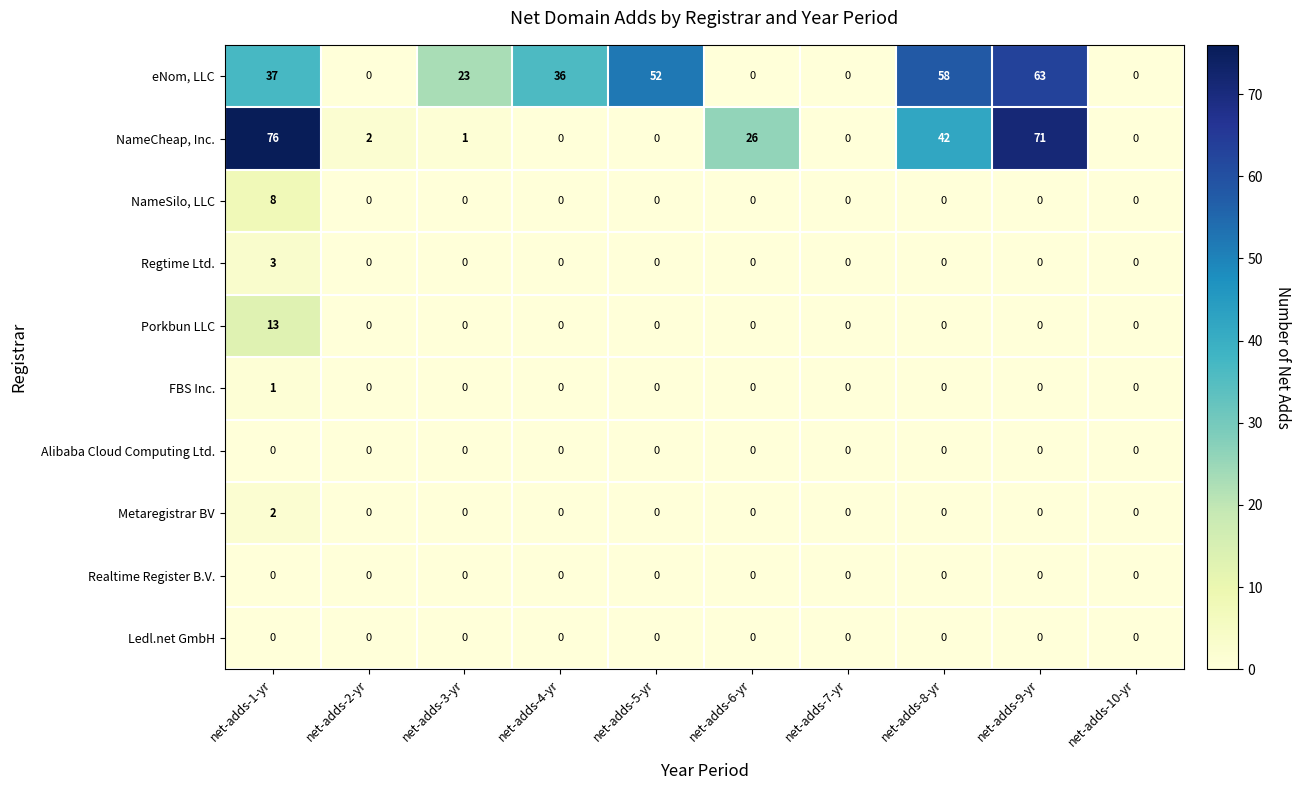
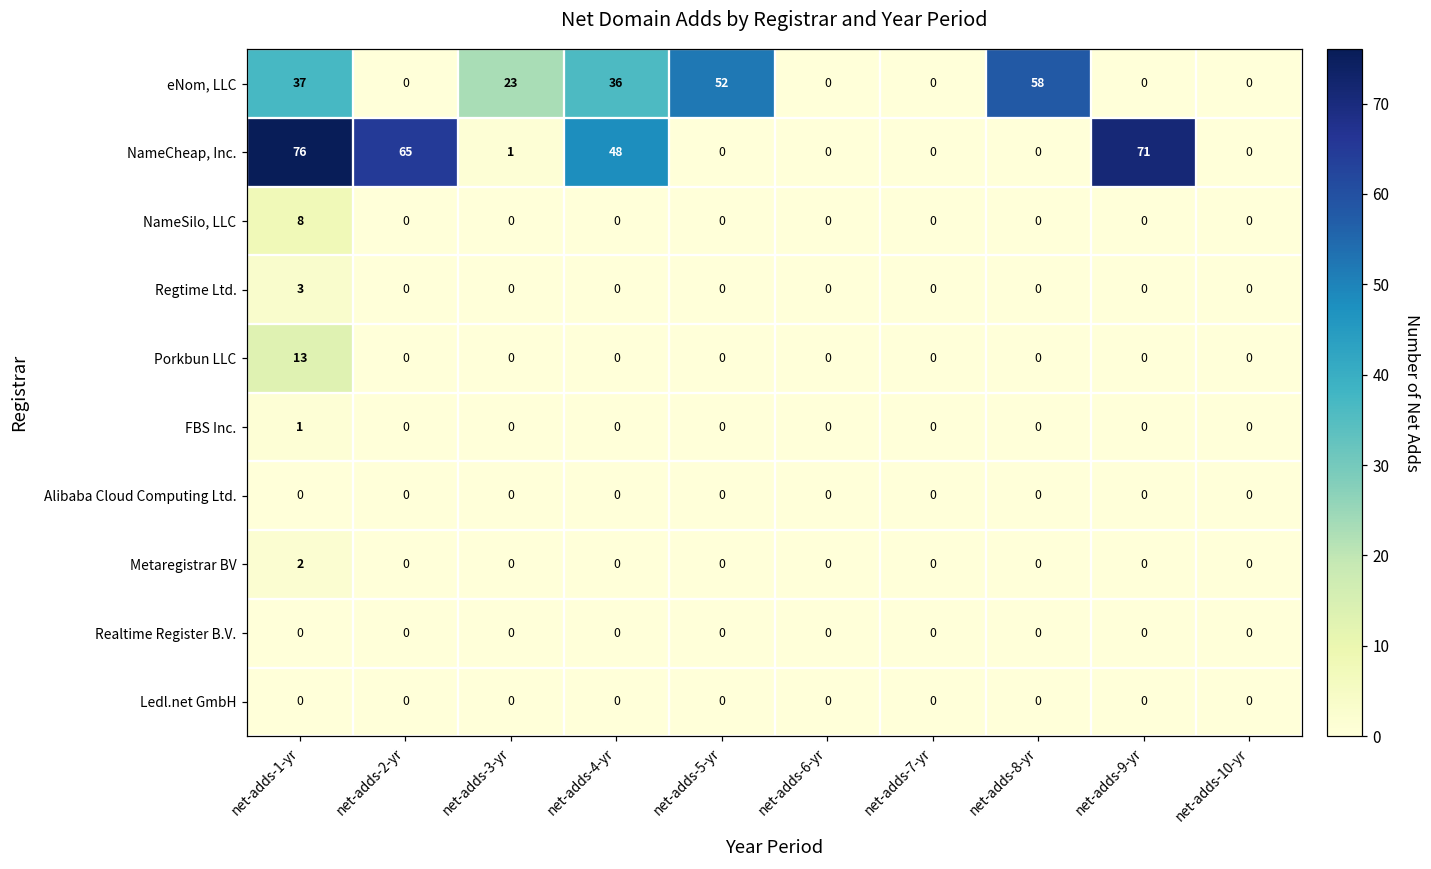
eNom, LLC, net-adds-9-yr: 63 -> 0
NameCheap, Inc., net-adds-2-yr: 2 -> 65
NameCheap, Inc., net-adds-4-yr: 0 -> 48
NameCheap, Inc., net-adds-6-yr: 26 -> 0
NameCheap, Inc., net-adds-8-yr: 42 -> 0
